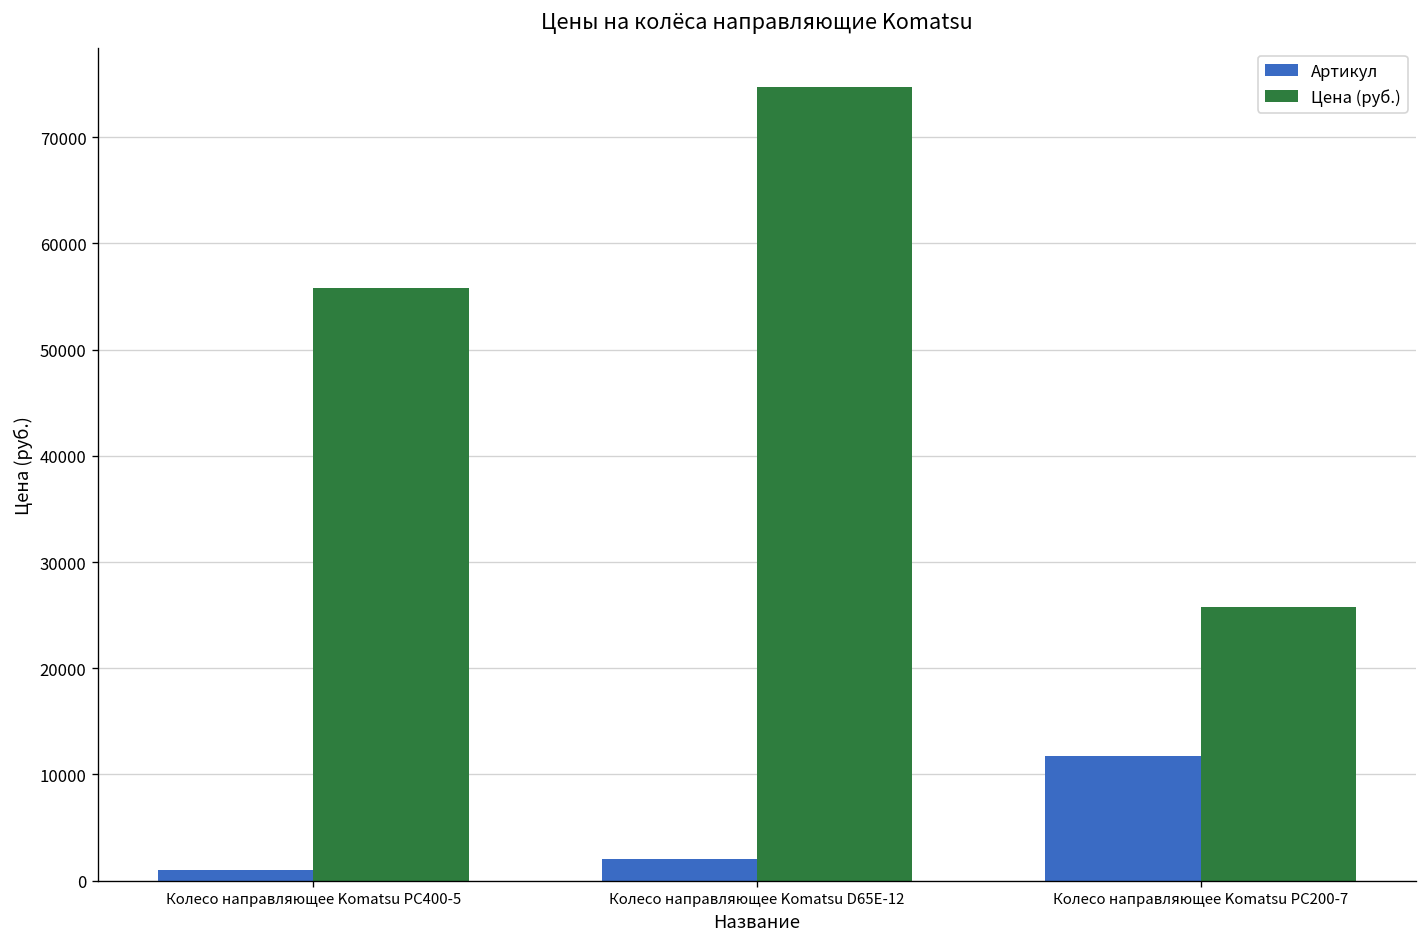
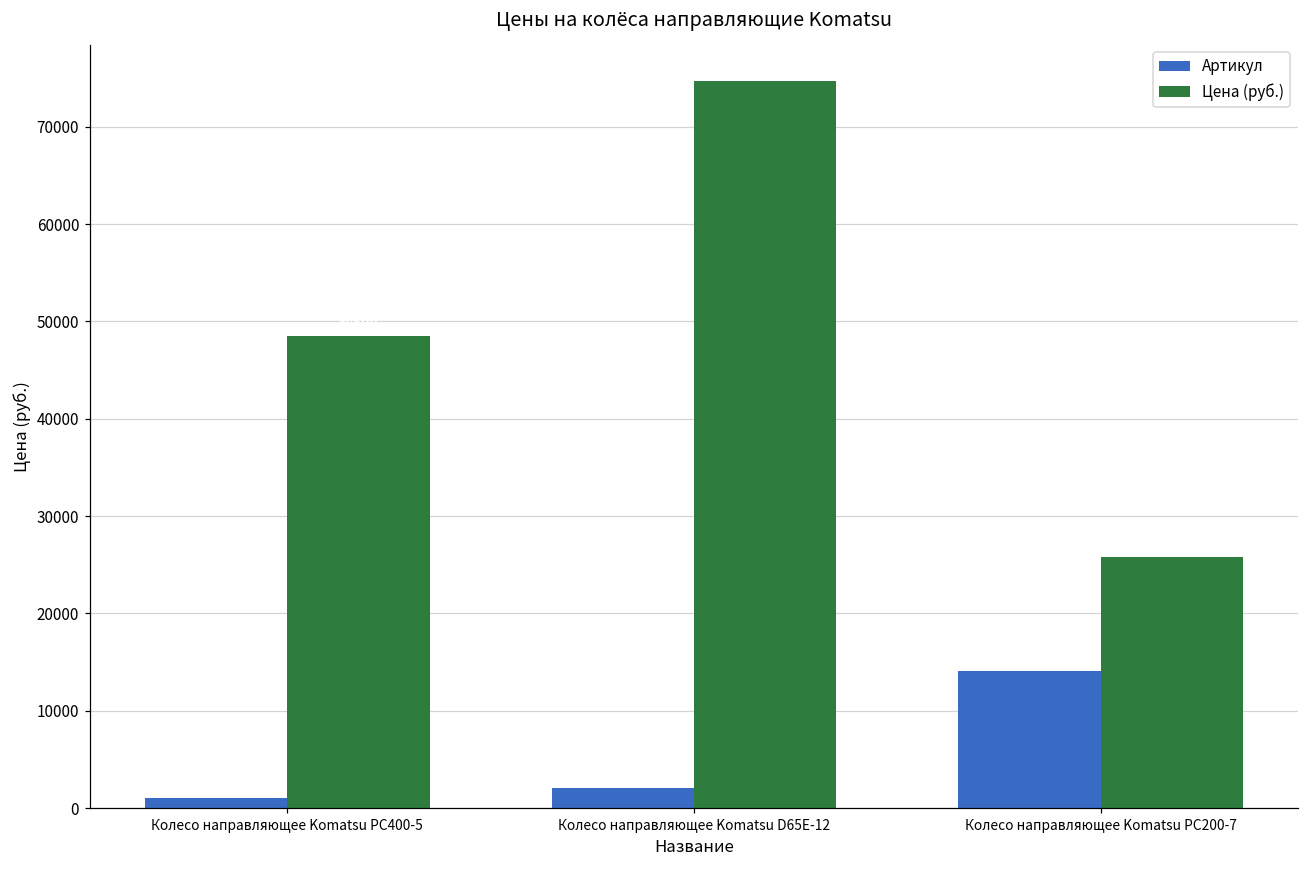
Цена (руб.), Колесо направляющее Komatsu PC400-5: 56000 -> 49000
Артикул, Колесо направляющее Komatsu PC200-7: 12000 -> 14000
